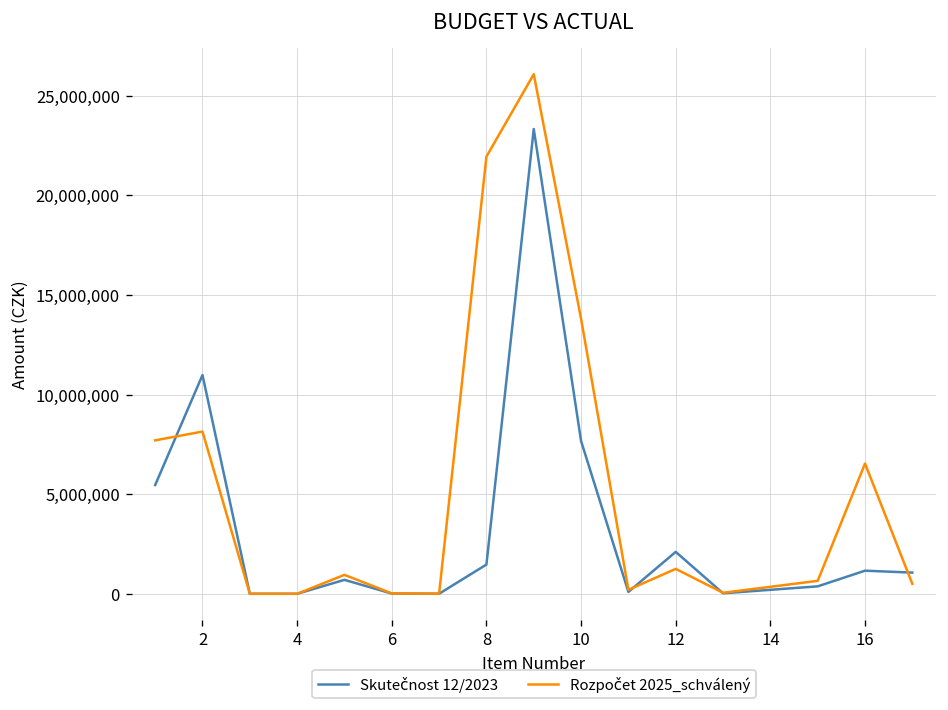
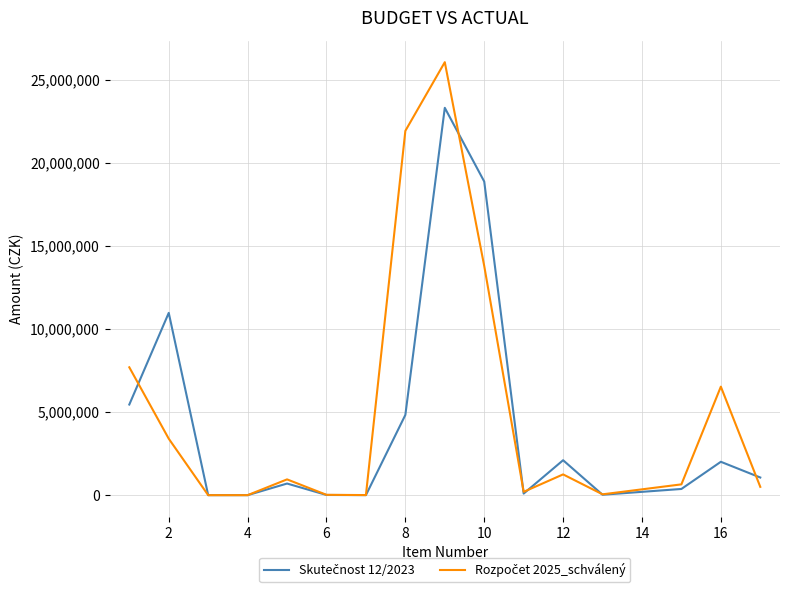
Rozpočet 2025_schválený, 2: 8,100,000 -> 3,400,000
Skutečnost 12/2023, 8: 1,500,000 -> 4,800,000
Skutečnost 12/2023, 10: 7,700,000 -> 18,900,000
Skutečnost 12/2023, 16: 1,200,000 -> 2,000,000
